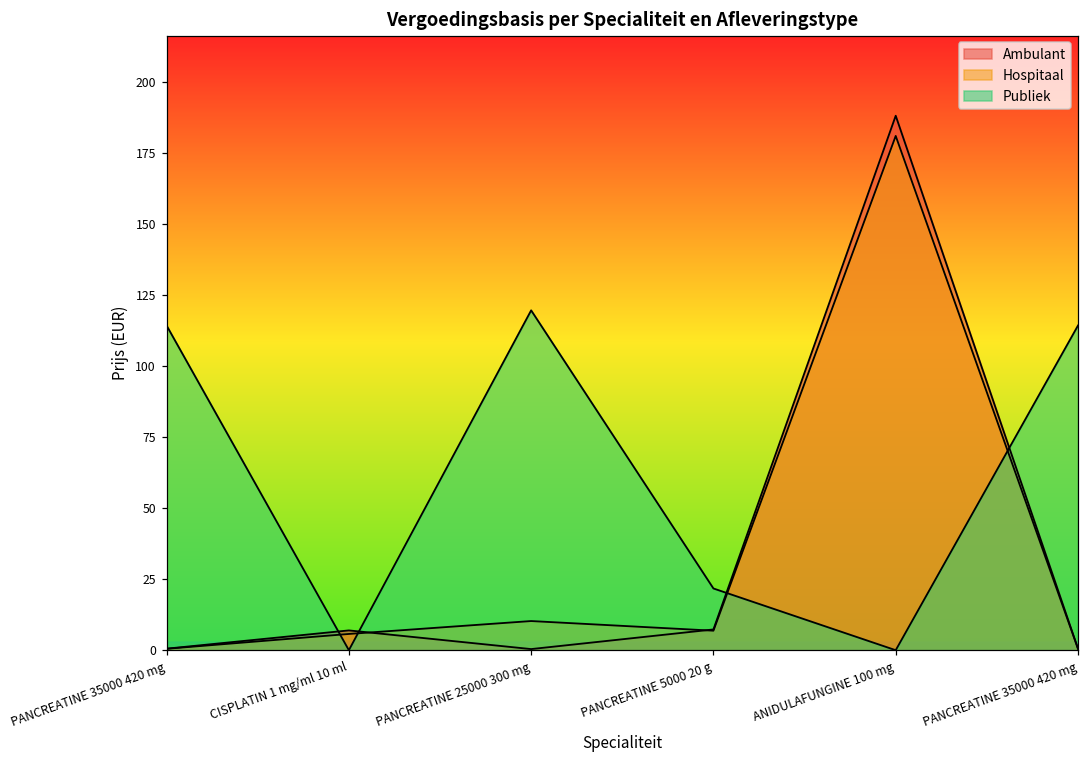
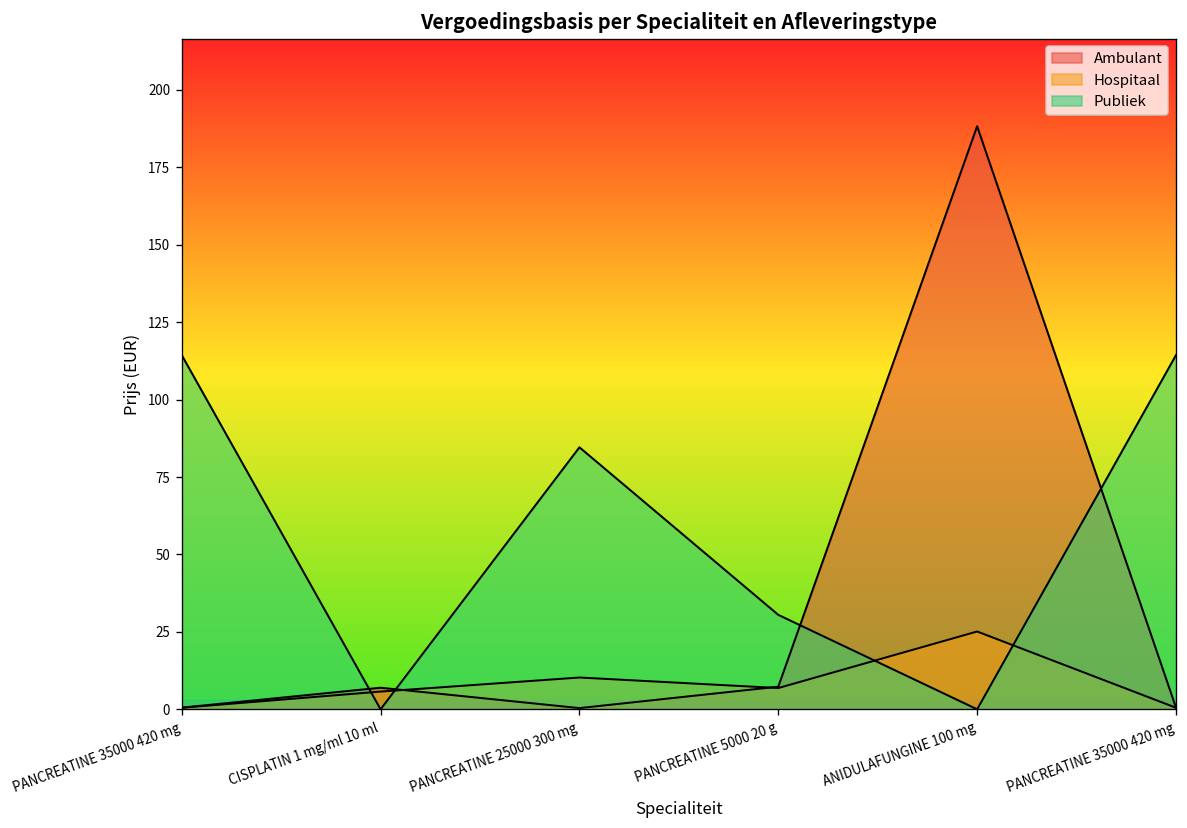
Publiek, PANCREATINE 25000 300 mg: 120 -> 85
Publiek, PANCREATINE 5000 20 g: 22 -> 30
Hospitaal, ANIDULAFUNGINE 100 mg: 181 -> 25
